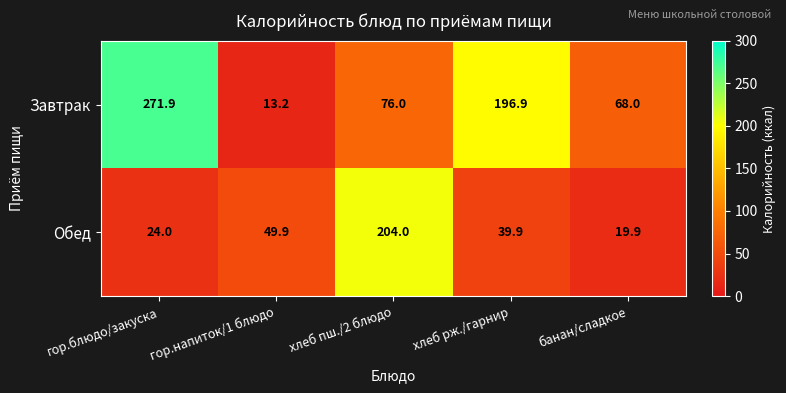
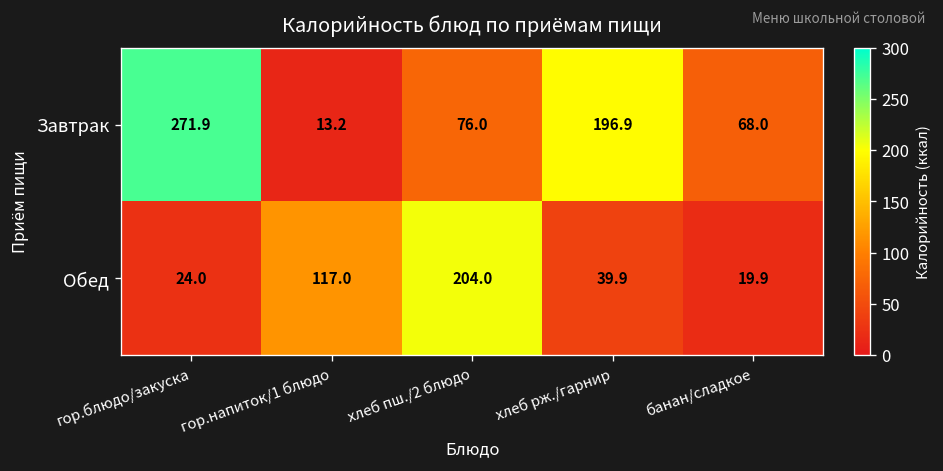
Обед, гор.напиток/1 блюдо: 49.9 -> 117.0
